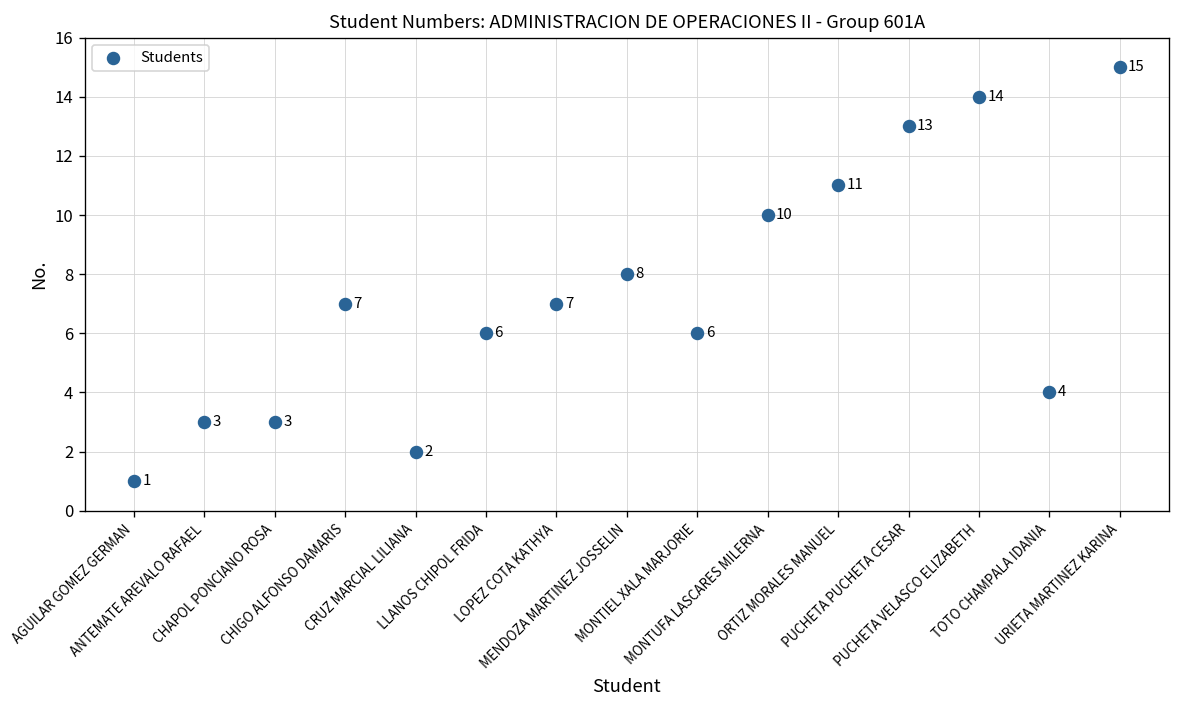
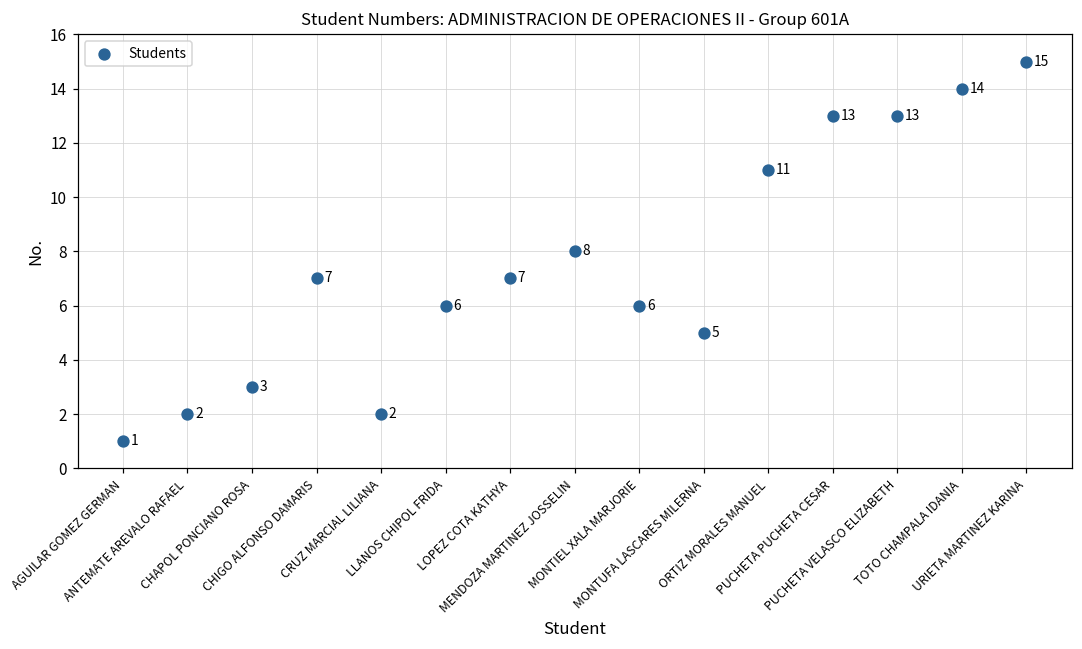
ANTEMATE AREVALO RAFAEL: 3 -> 2
MONTUFA LASCARES MILERNA: 10 -> 5
PUCHETA VELASCO ELIZABETH: 14 -> 13
TOTO CHAMPALA IDANIA: 4 -> 14
